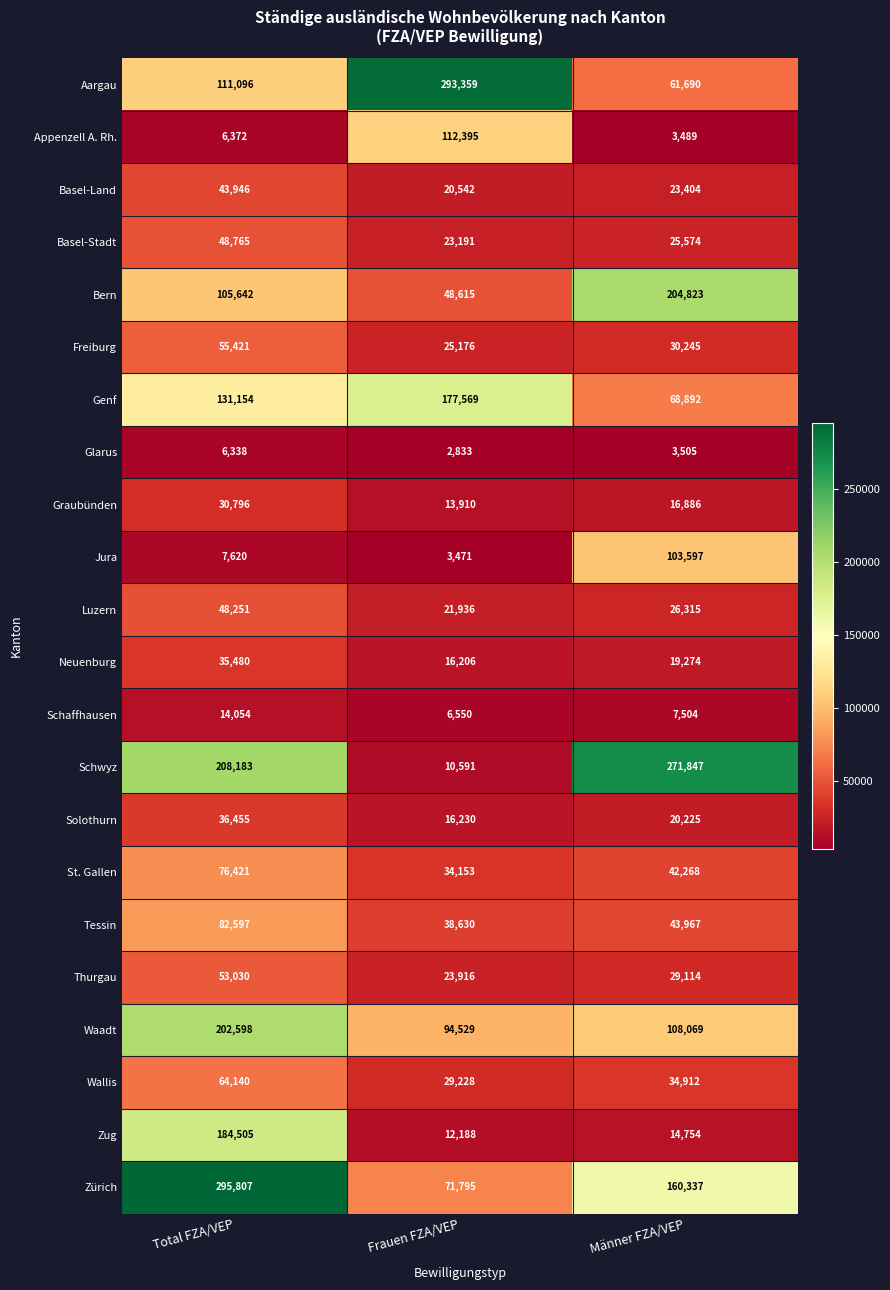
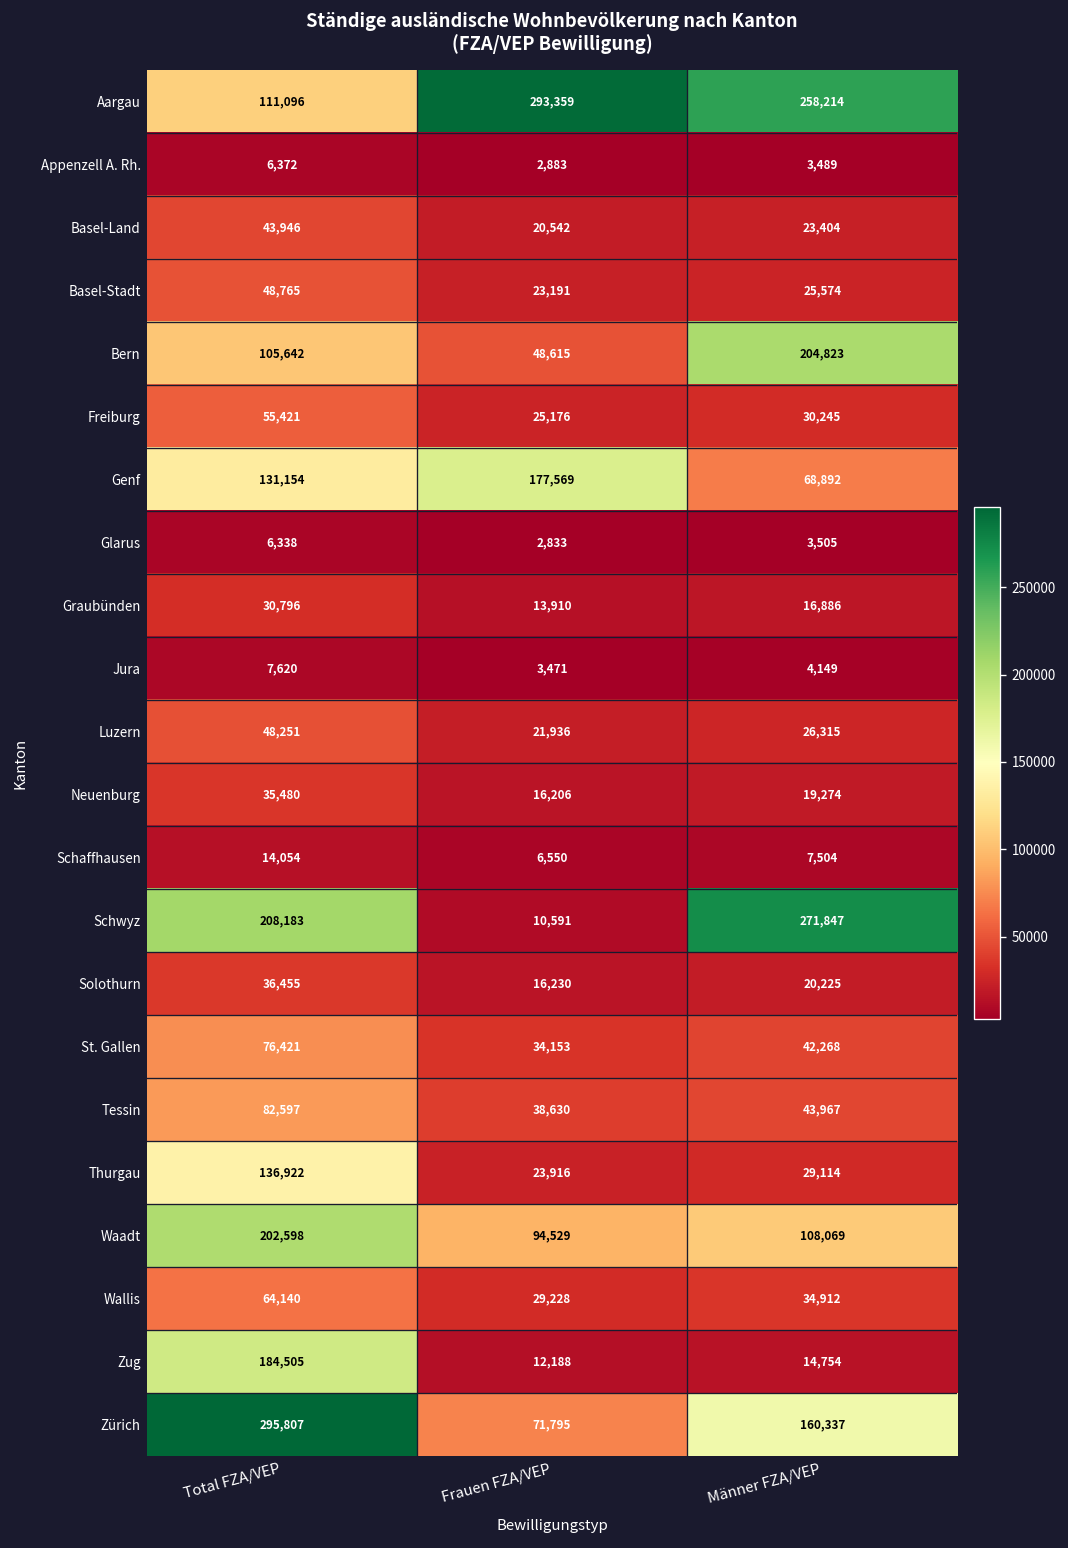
Aargau, Männer FZA/VEP: 61,690 -> 258,214
Appenzell A. Rh., Frauen FZA/VEP: 112,395 -> 2,883
Jura, Männer FZA/VEP: 103,597 -> 4,149
Thurgau, Total FZA/VEP: 53,030 -> 136,922
